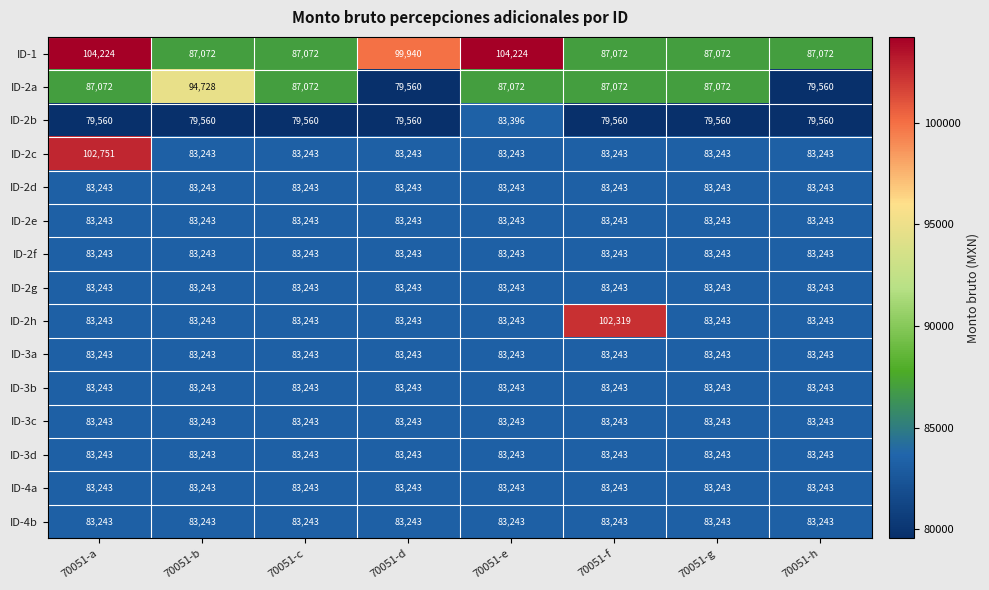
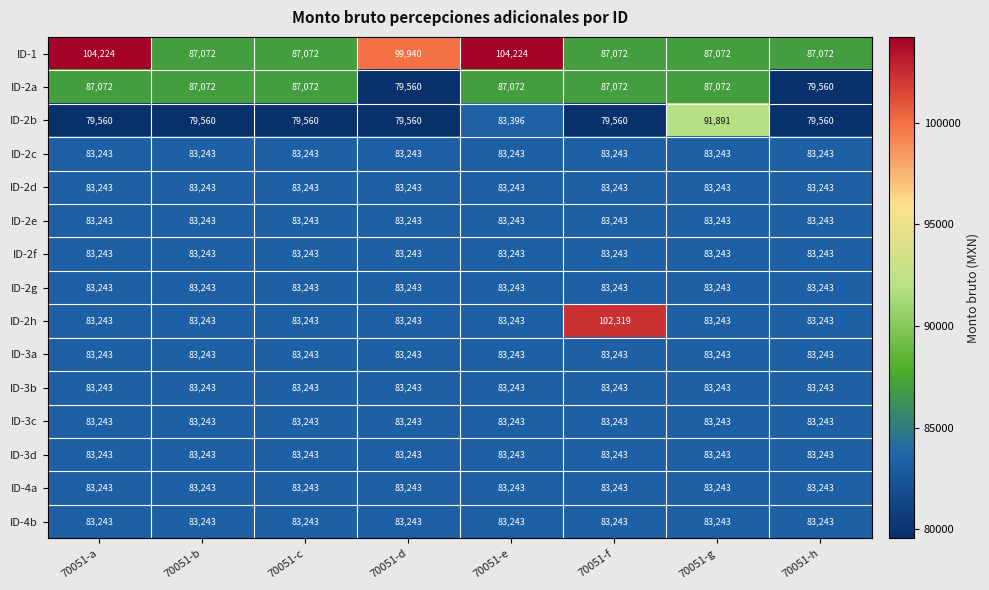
ID-2a, 70051-b: 94,728 -> 87,072
ID-2b, 70051-g: 79,560 -> 91,891
ID-2c, 70051-a: 102,751 -> 83,243
